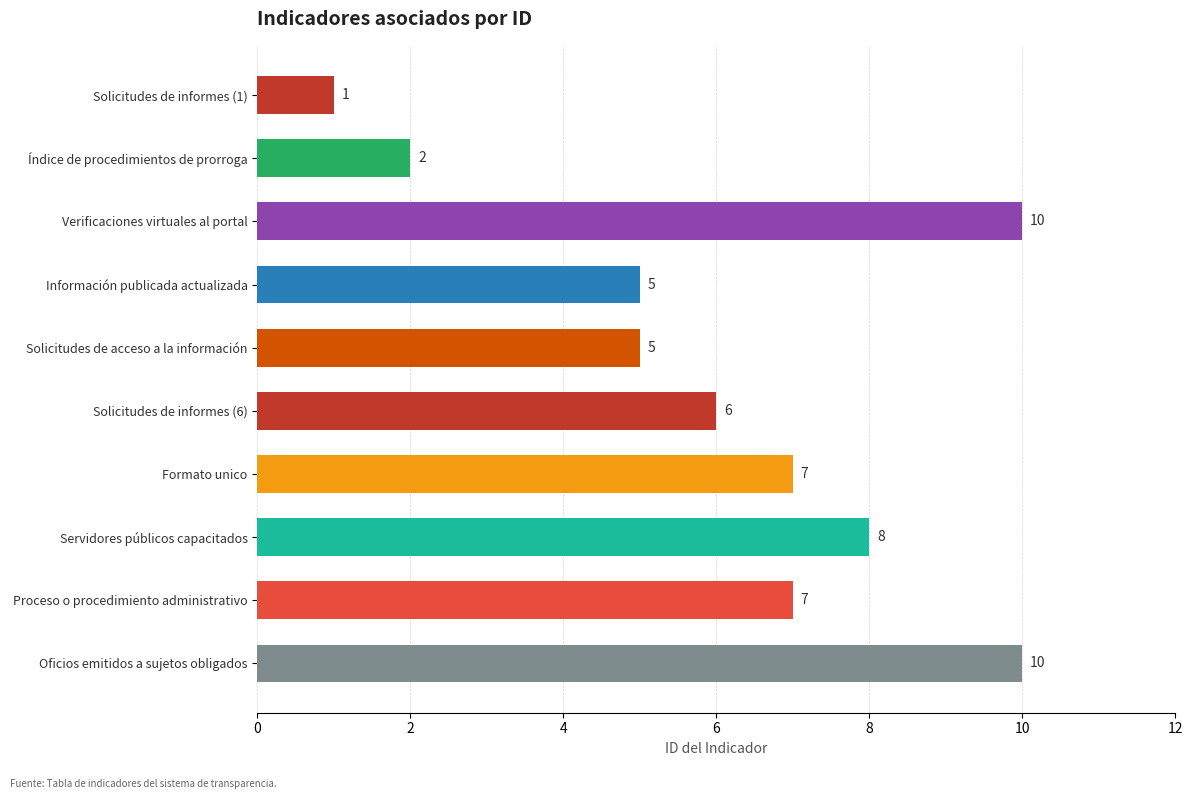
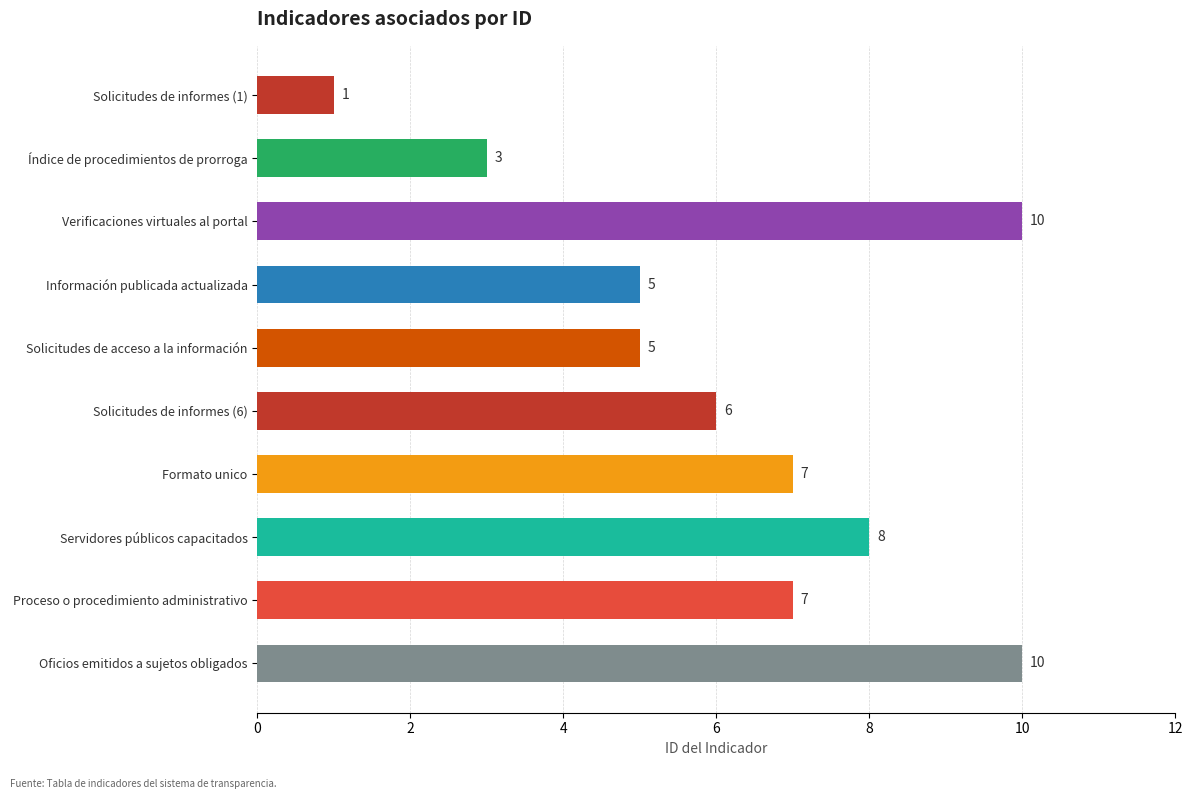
Índice de procedimientos de prorroga: 2 -> 3
